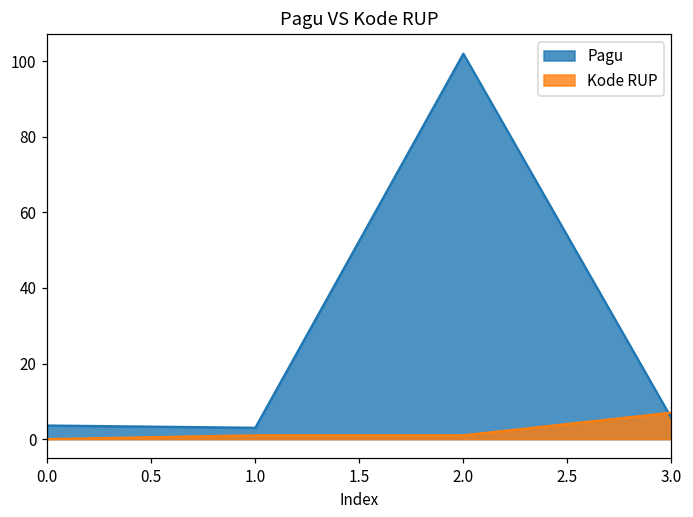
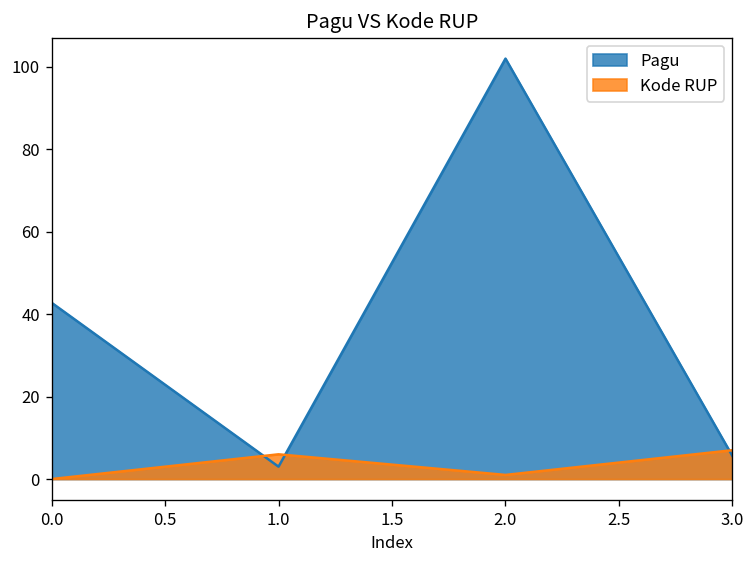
Pagu, 0.0: 4 -> 43
Kode RUP, 1.0: 1 -> 6
